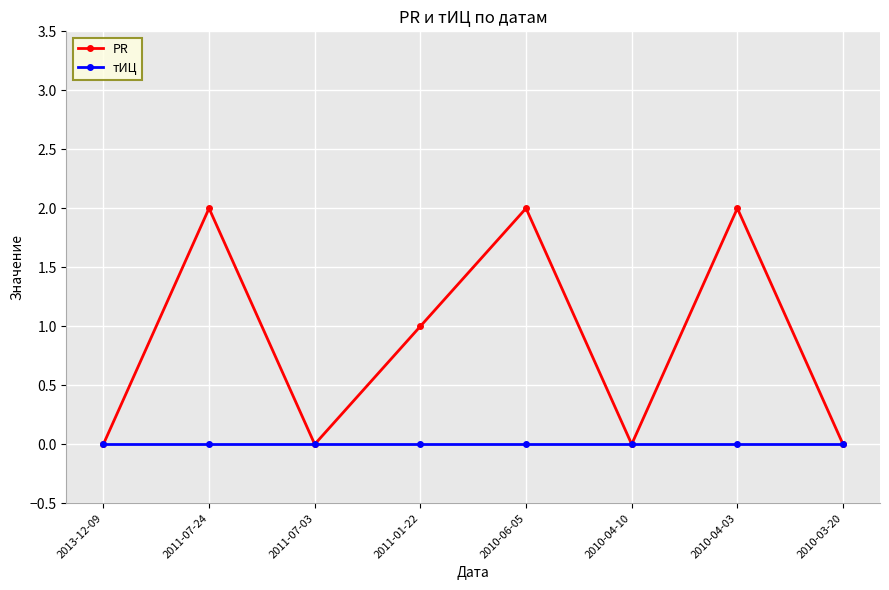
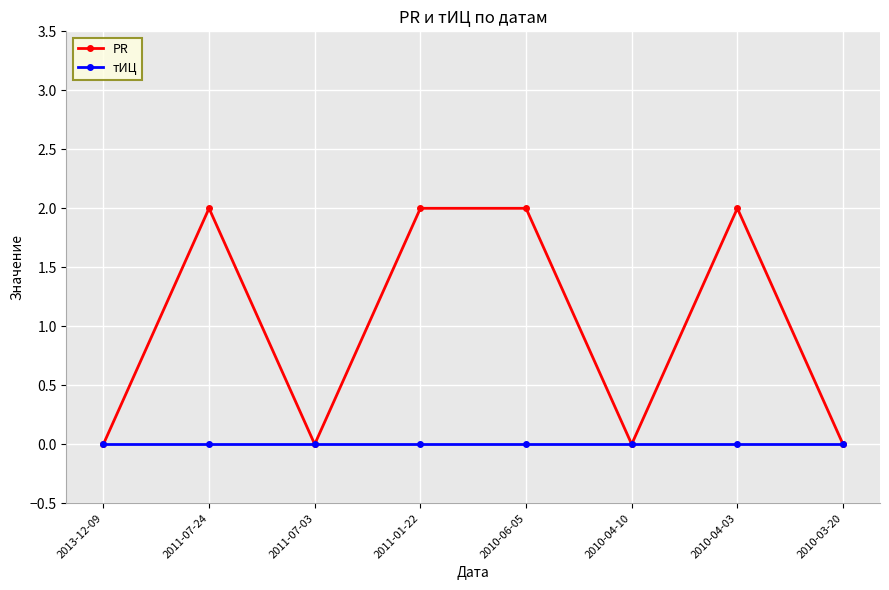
PR, 2011-01-22: 1 -> 2
